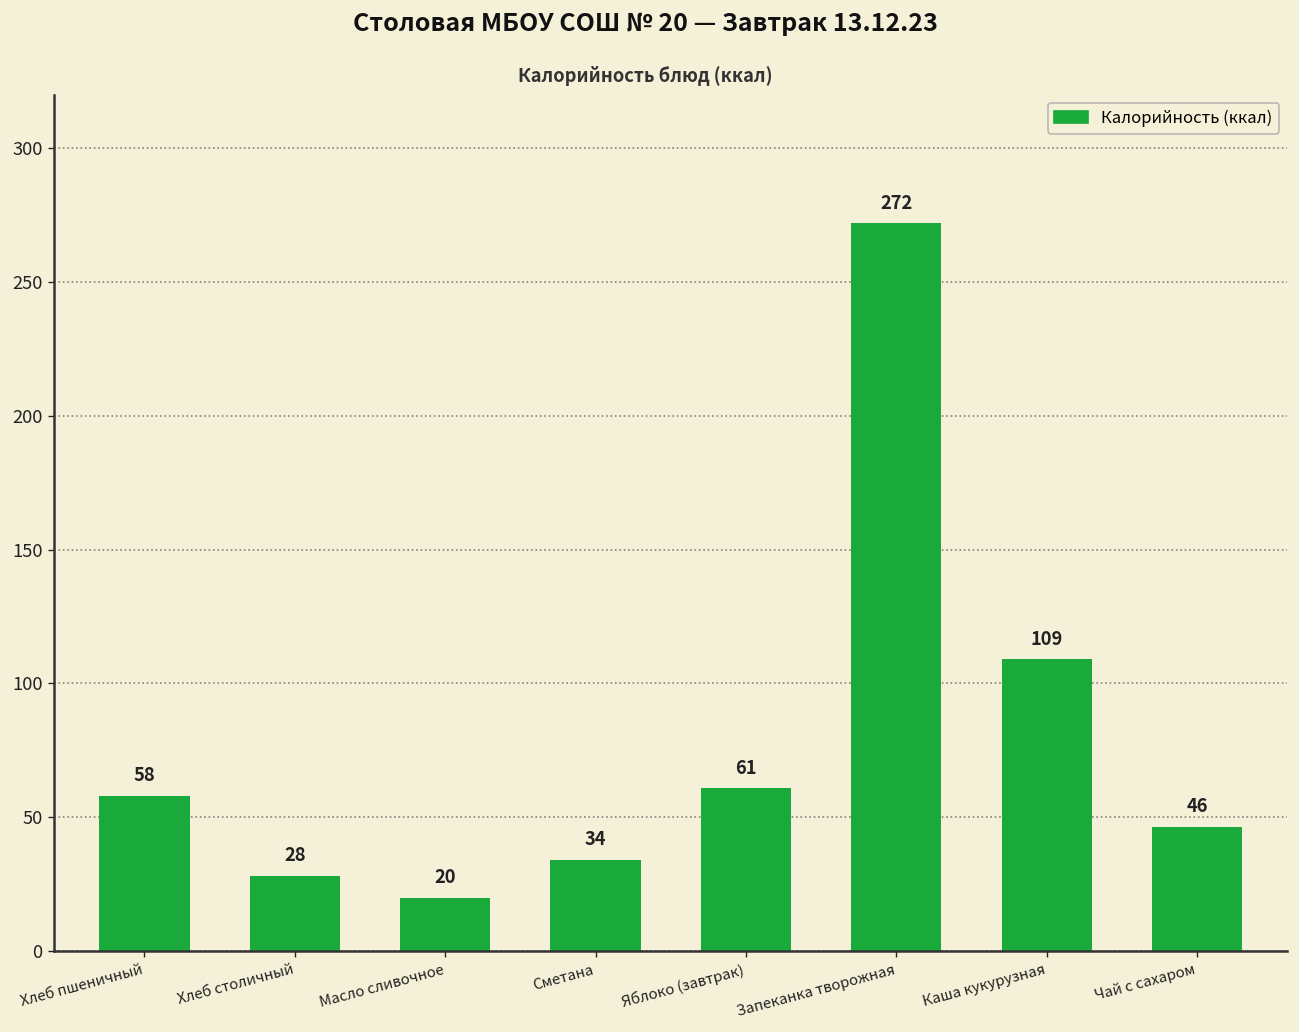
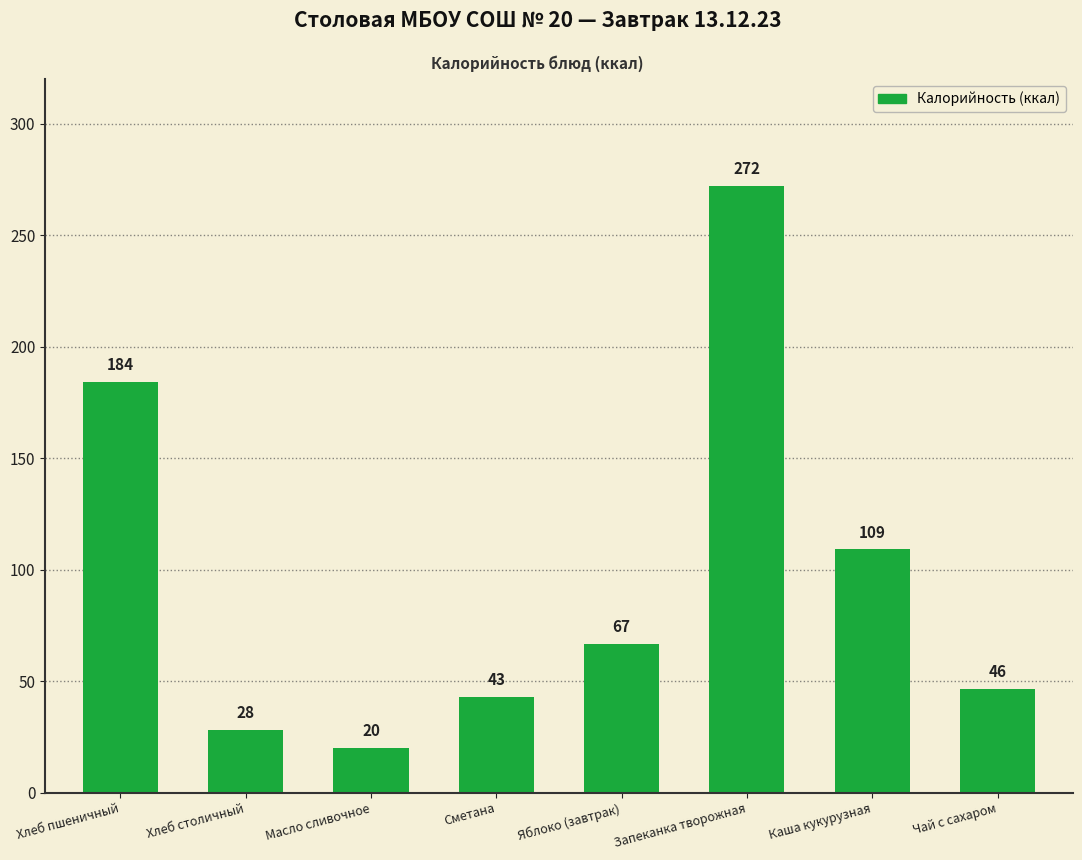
Хлеб пшеничный: 58 -> 184
Сметана: 34 -> 43
Яблоко (завтрак): 61 -> 67
